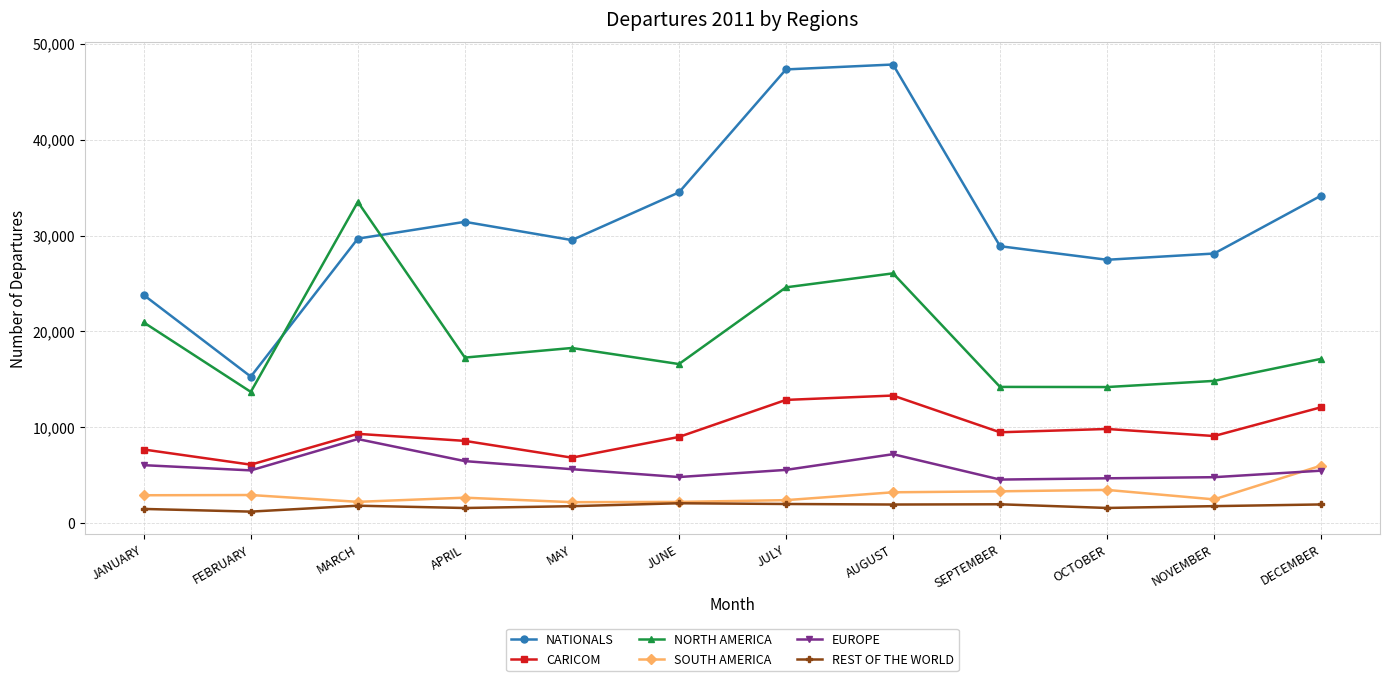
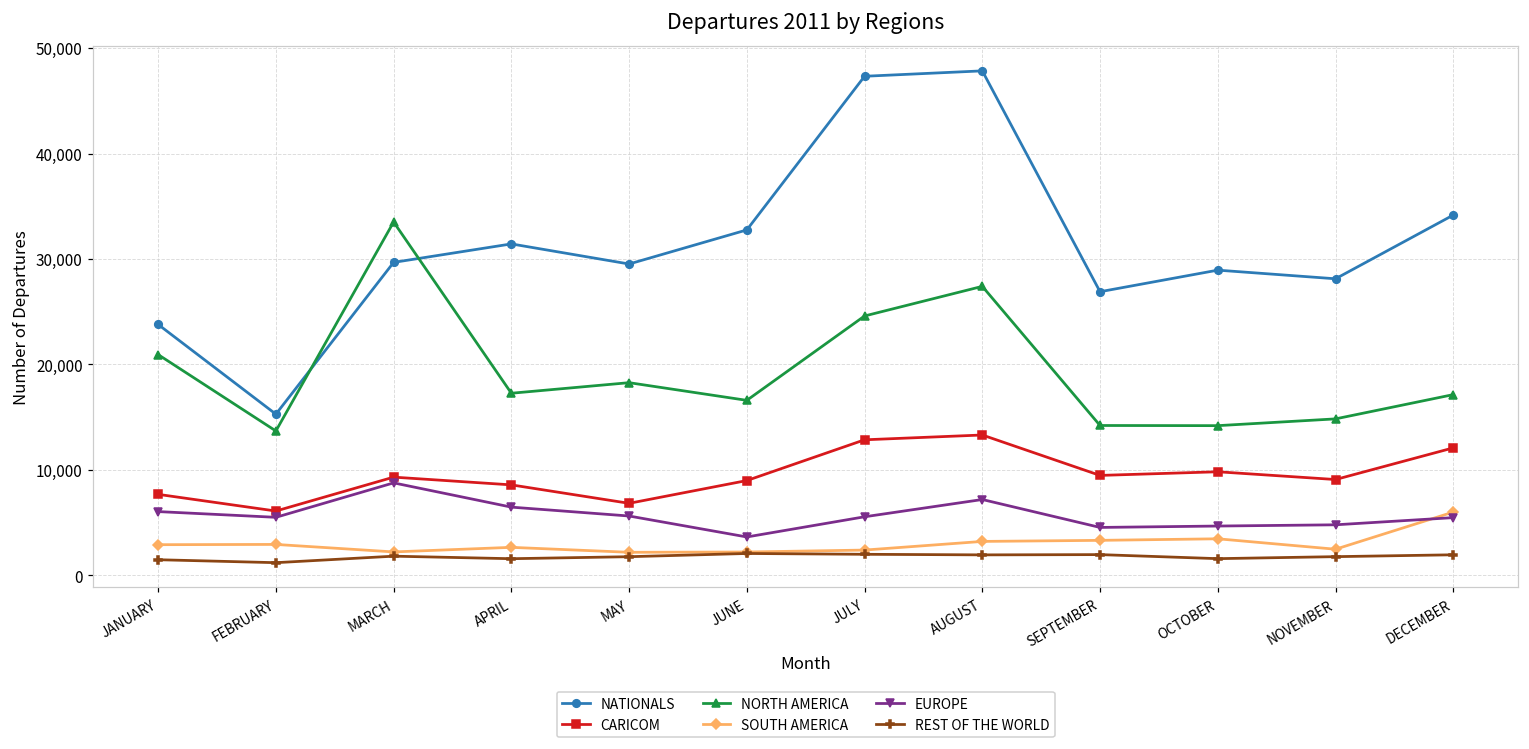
NATIONALS, JUNE: 34,000 -> 33,000
EUROPE, JUNE: 5,000 -> 4,000
NORTH AMERICA, AUGUST: 26,000 -> 27,000
NATIONALS, SEPTEMBER: 29,000 -> 27,000
NATIONALS, OCTOBER: 27,000 -> 29,000
